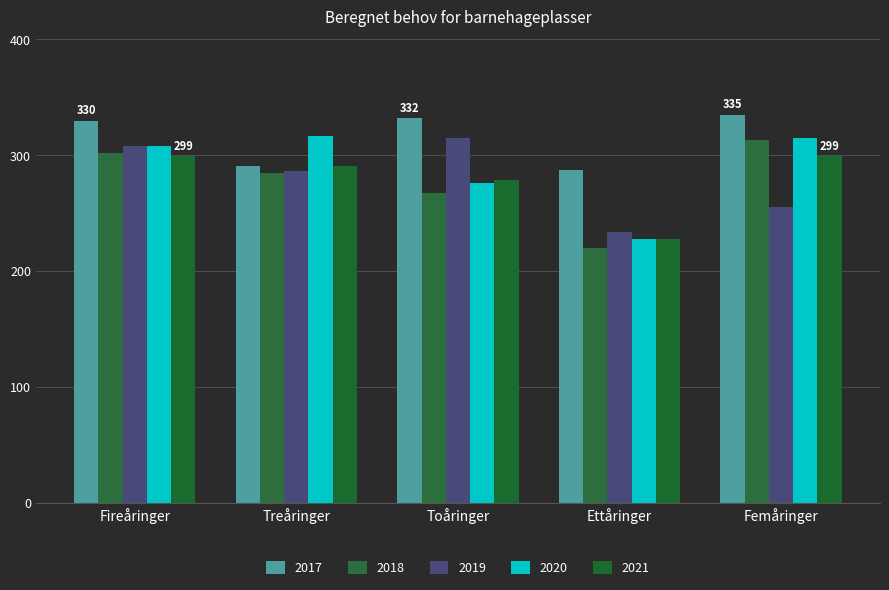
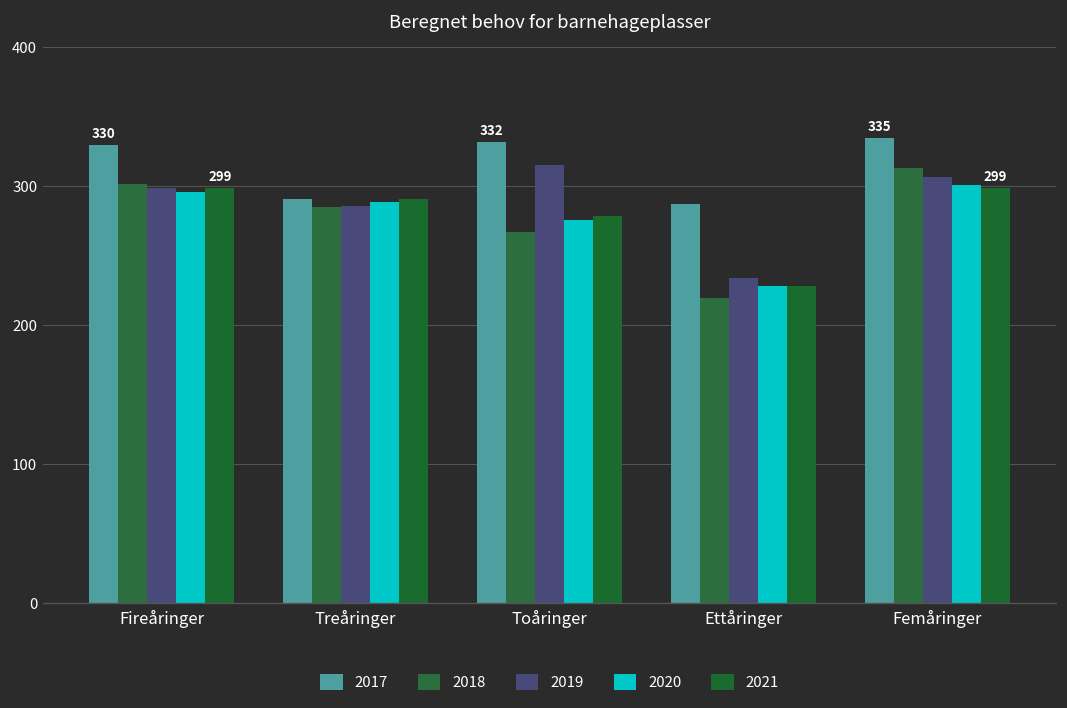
2019, Fireåringer: 308 -> 299
2020, Fireåringer: 308 -> 296
2020, Treåringer: 317 -> 289
2019, Femåringer: 255 -> 307
2020, Femåringer: 315 -> 301
